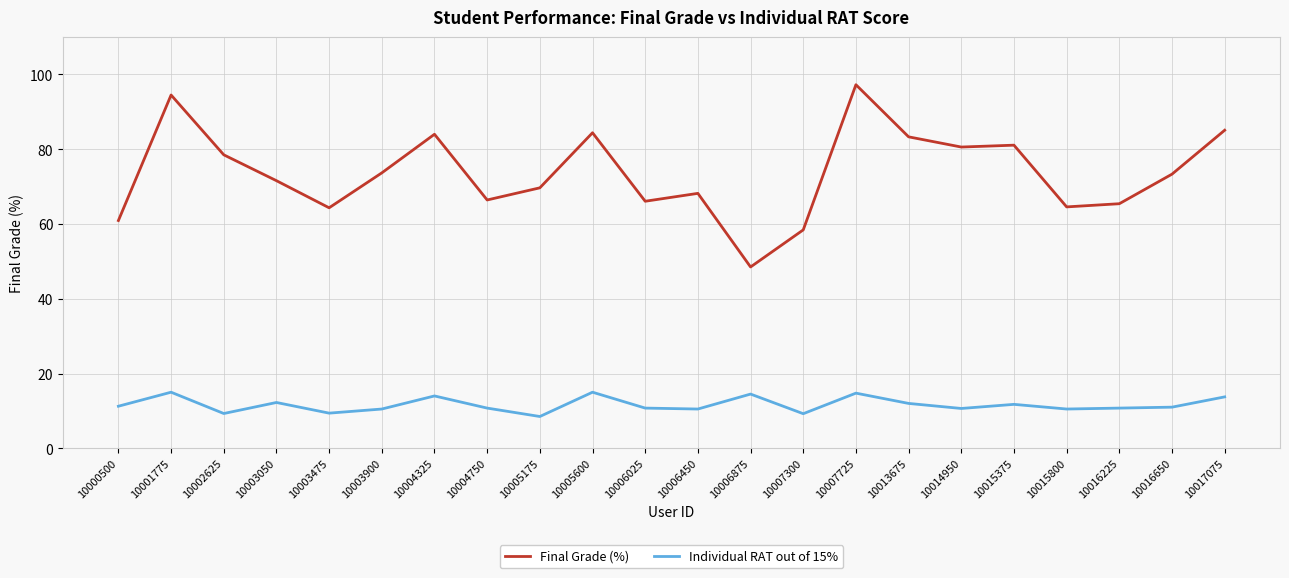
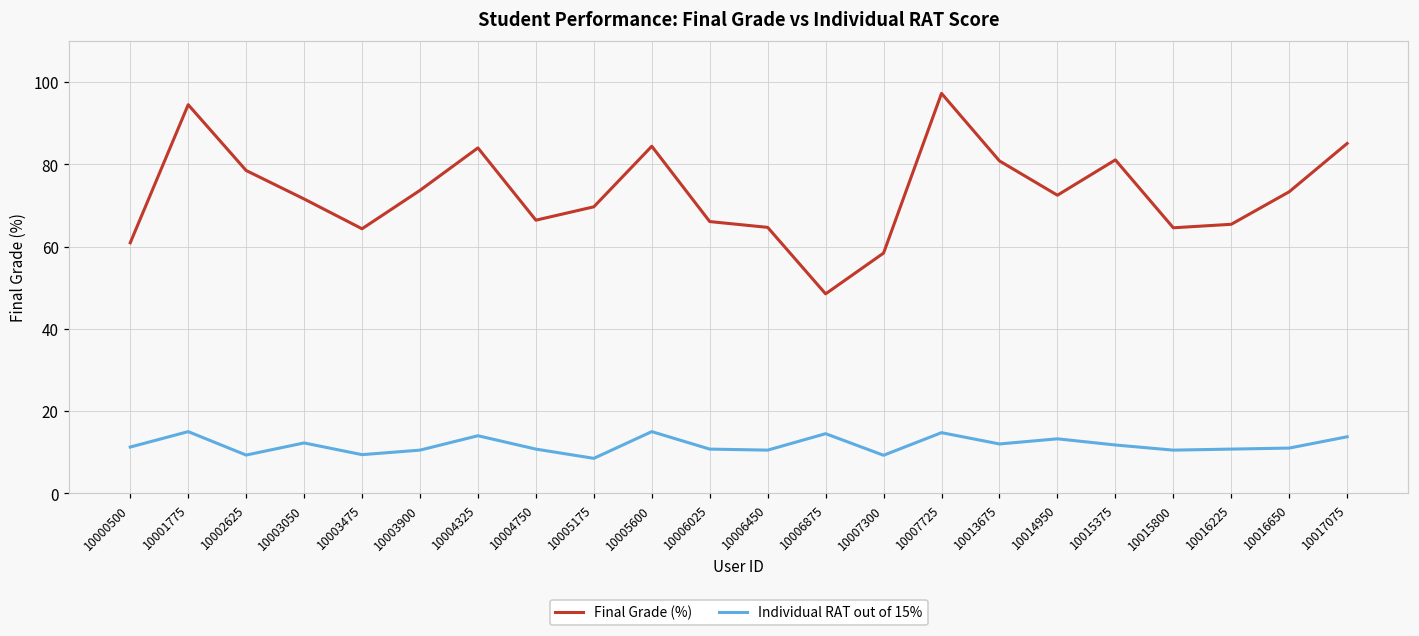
Final Grade (%), 10006450: 68 -> 65
Final Grade (%), 10013675: 83 -> 81
Final Grade (%), 10014950: 81 -> 72
Individual RAT out of 15%, 10014950: 11 -> 13
